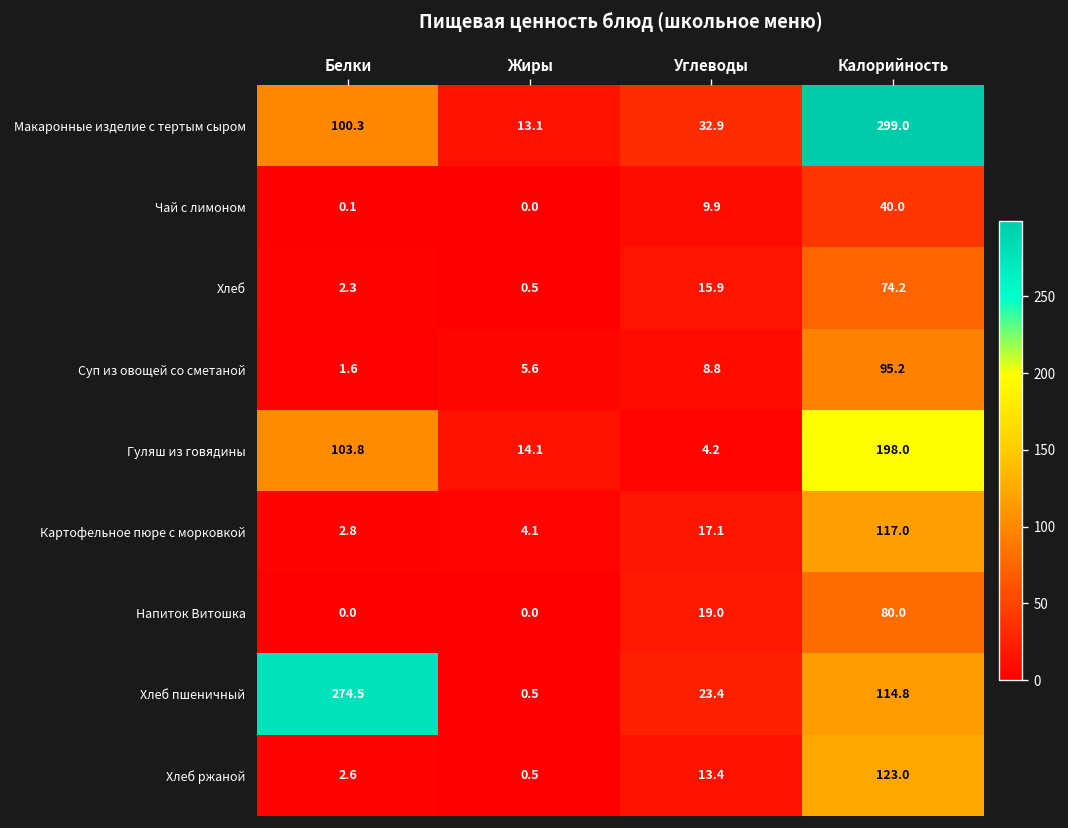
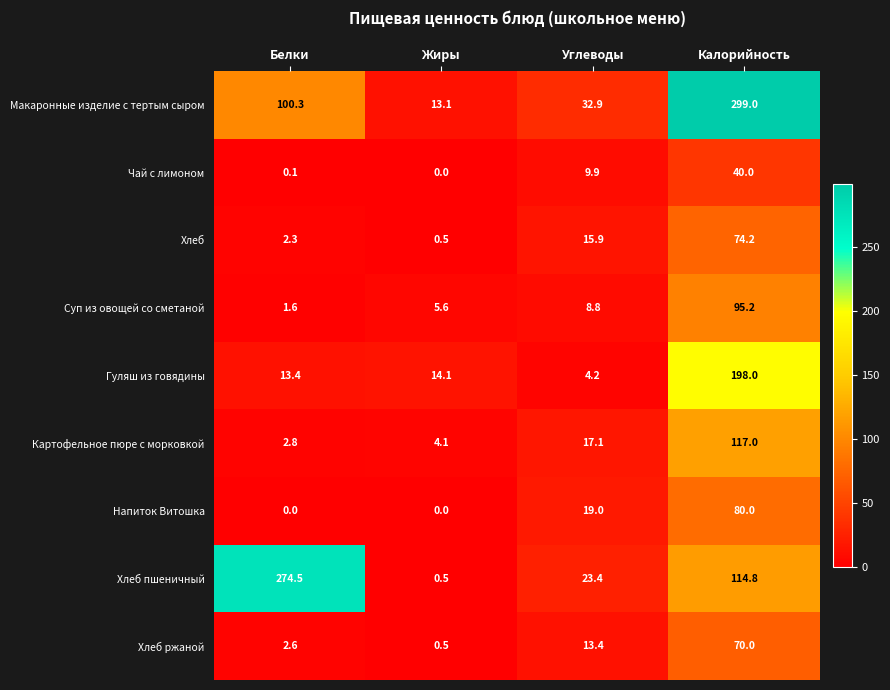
Гуляш из говядины, Белки: 103.8 -> 13.4
Хлеб ржаной, Калорийность: 123.0 -> 70.0
